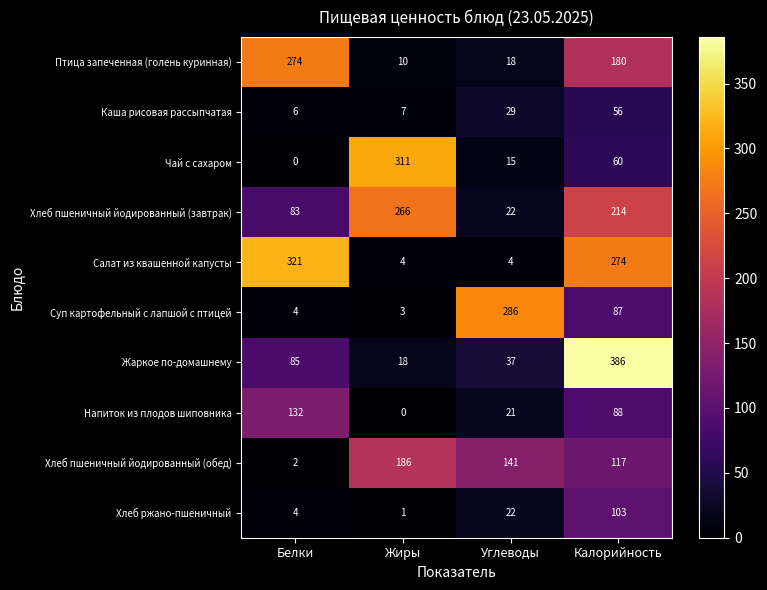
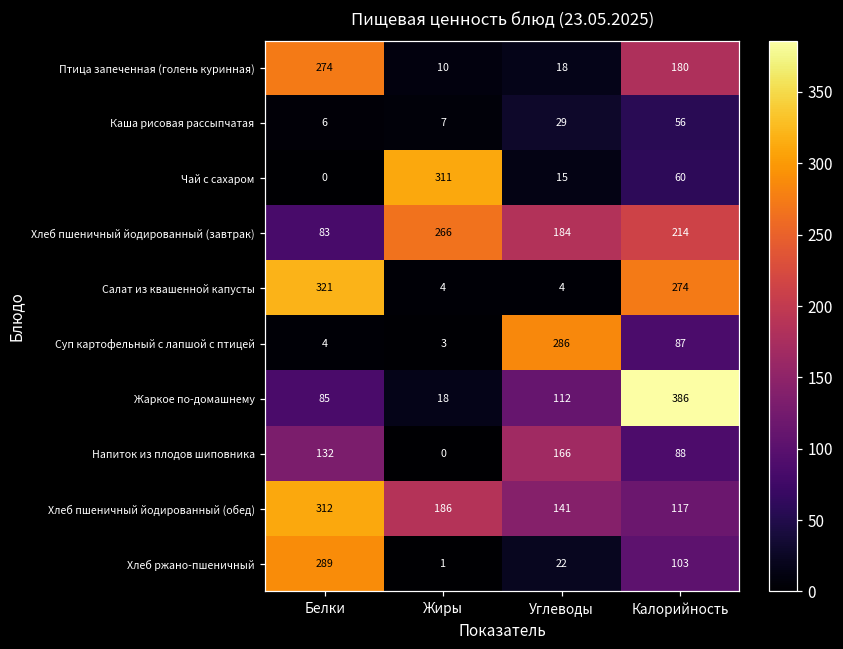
Хлеб пшеничный йодированный (завтрак), Углеводы: 22 -> 184
Жаркое по-домашнему, Углеводы: 37 -> 112
Напиток из плодов шиповника, Углеводы: 21 -> 166
Хлеб пшеничный йодированный (обед), Белки: 2 -> 312
Хлеб ржано-пшеничный, Белки: 4 -> 289
